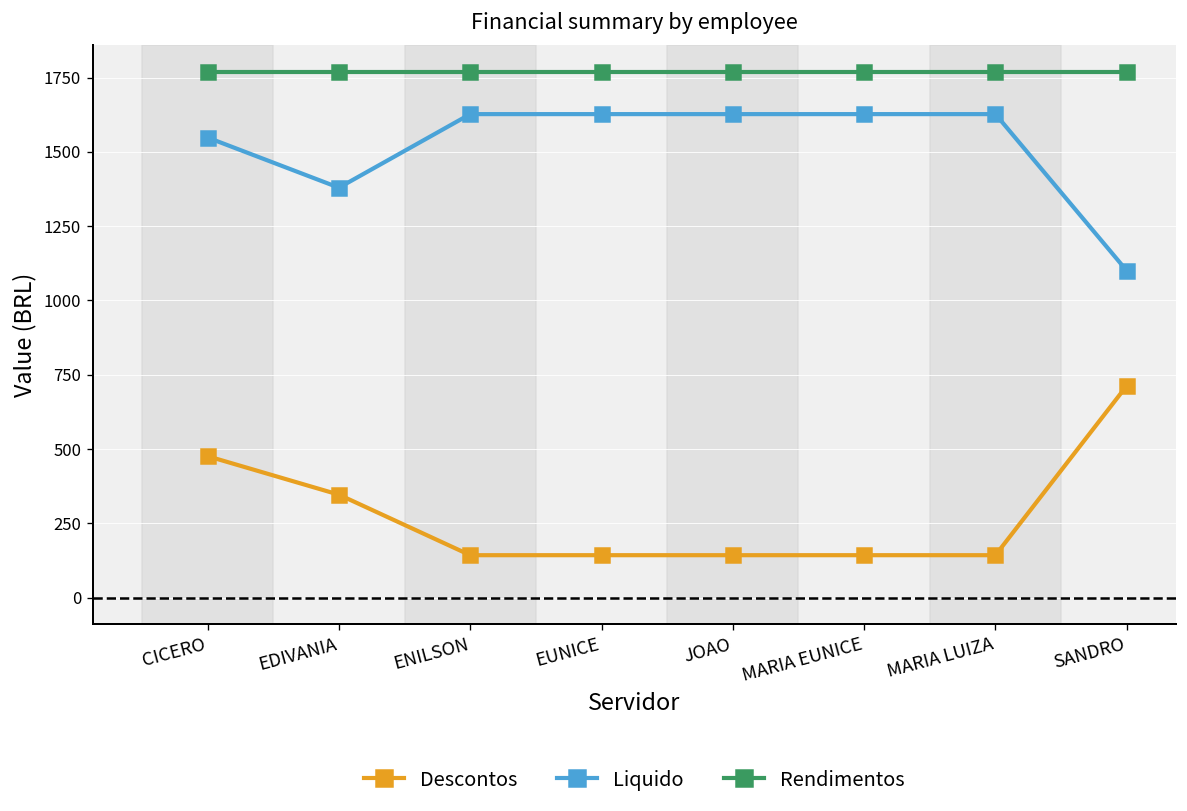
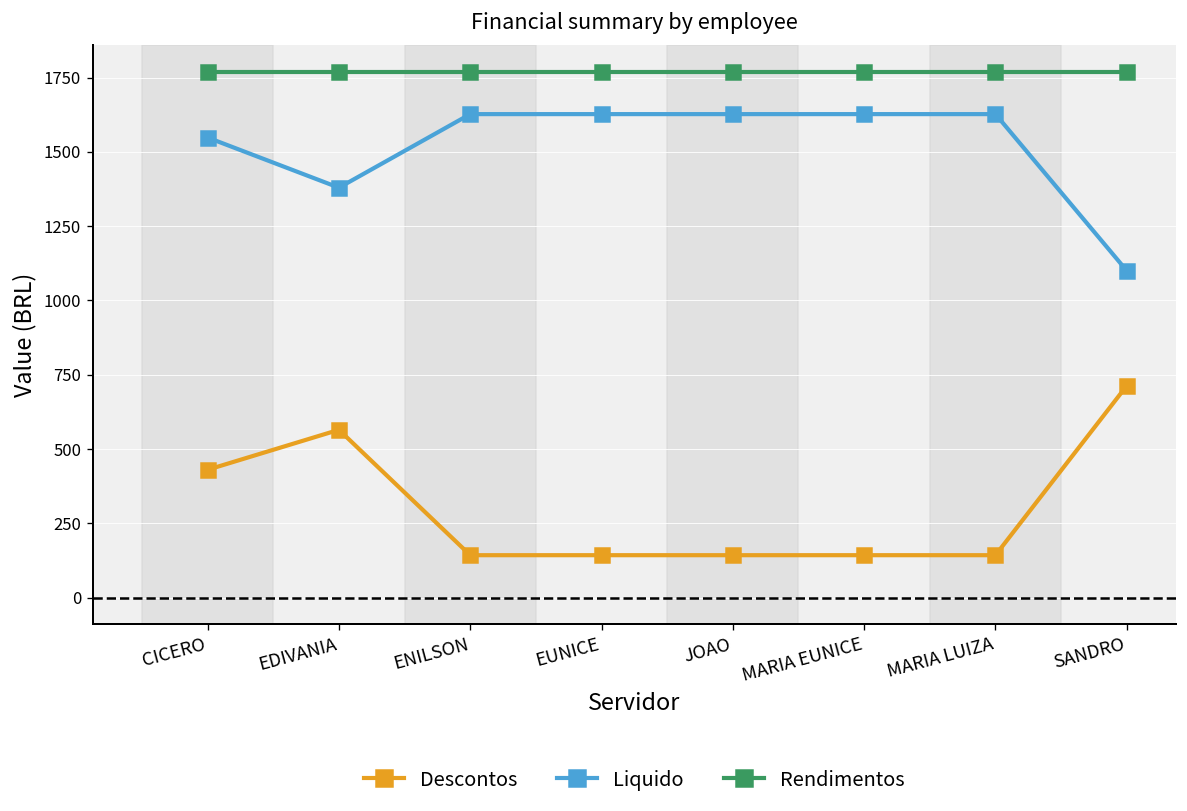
Descontos, CICERO: 480 -> 430
Descontos, EDIVANIA: 350 -> 560
